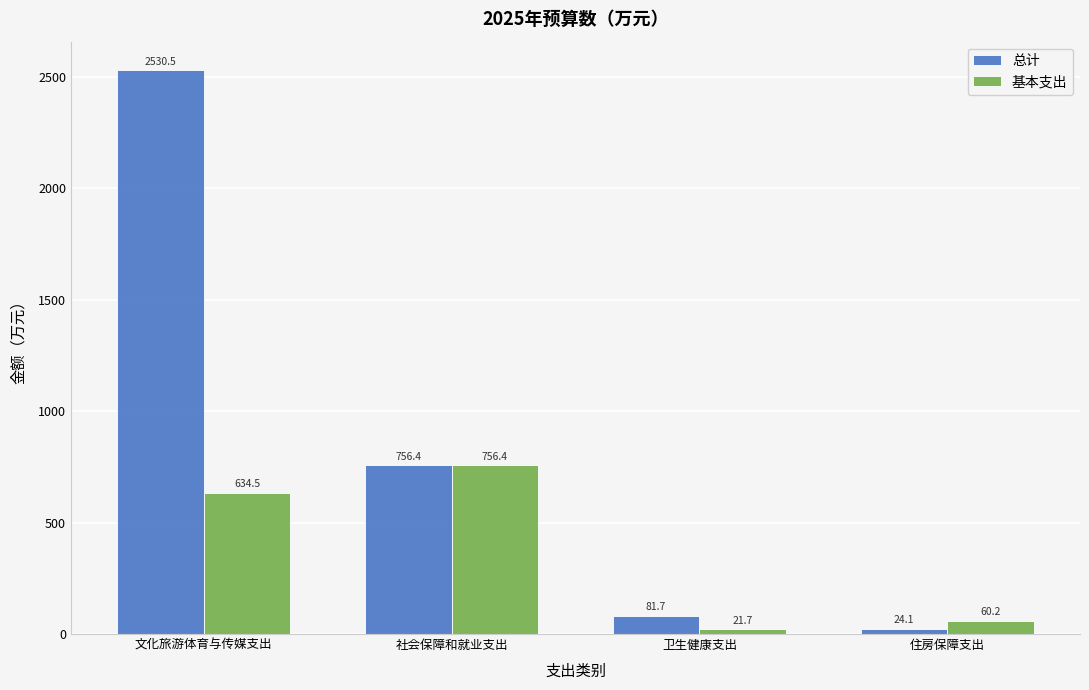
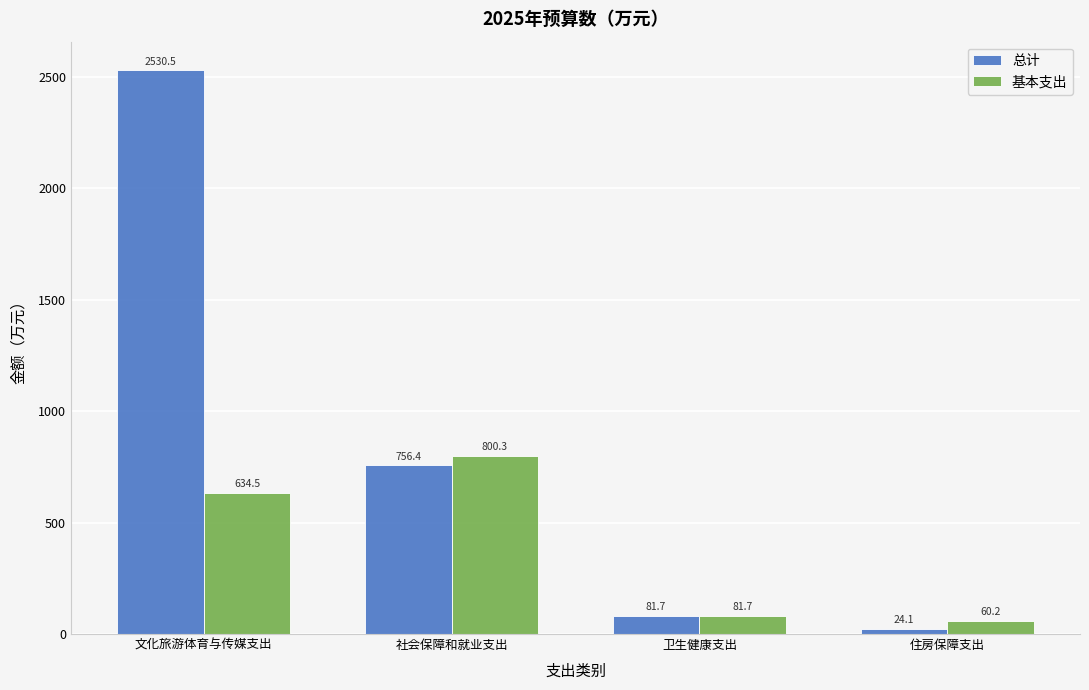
基本支出, 社会保障和就业支出: 756.4 -> 800.3
基本支出, 卫生健康支出: 21.7 -> 81.7
